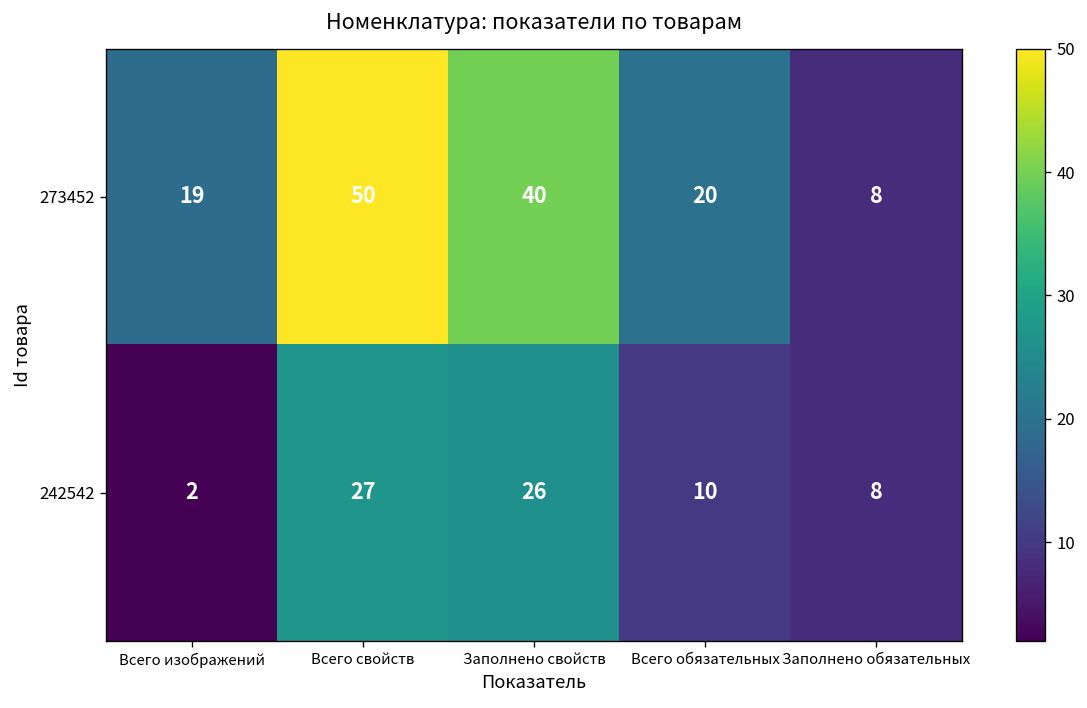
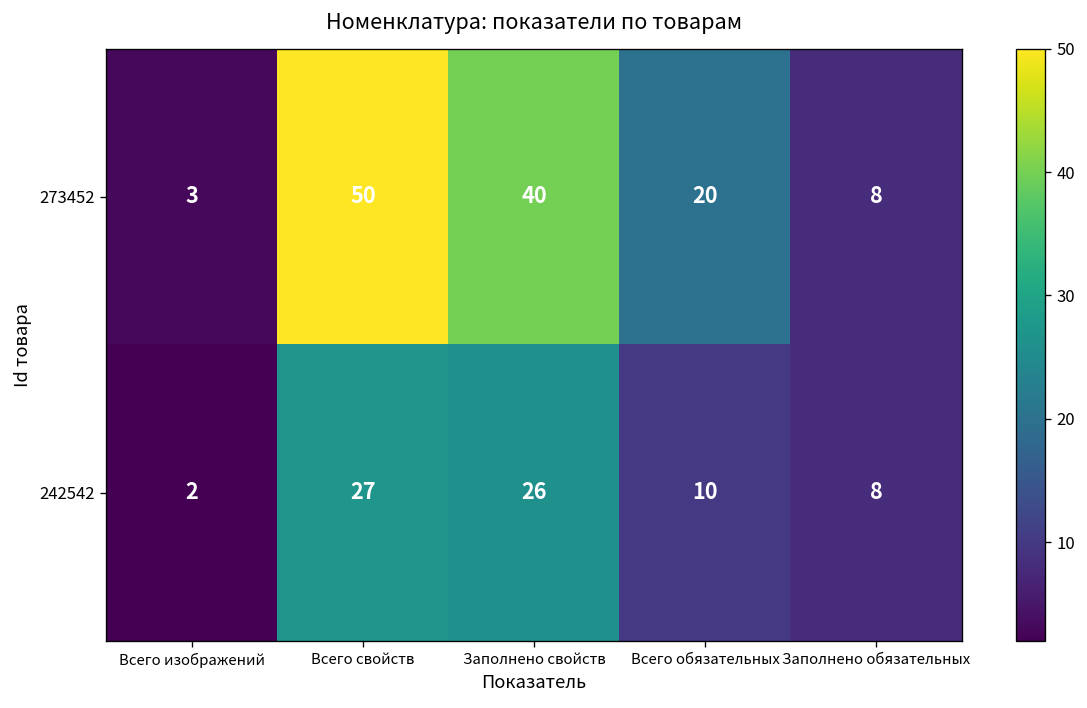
273452, Всего изображений: 19 -> 3
